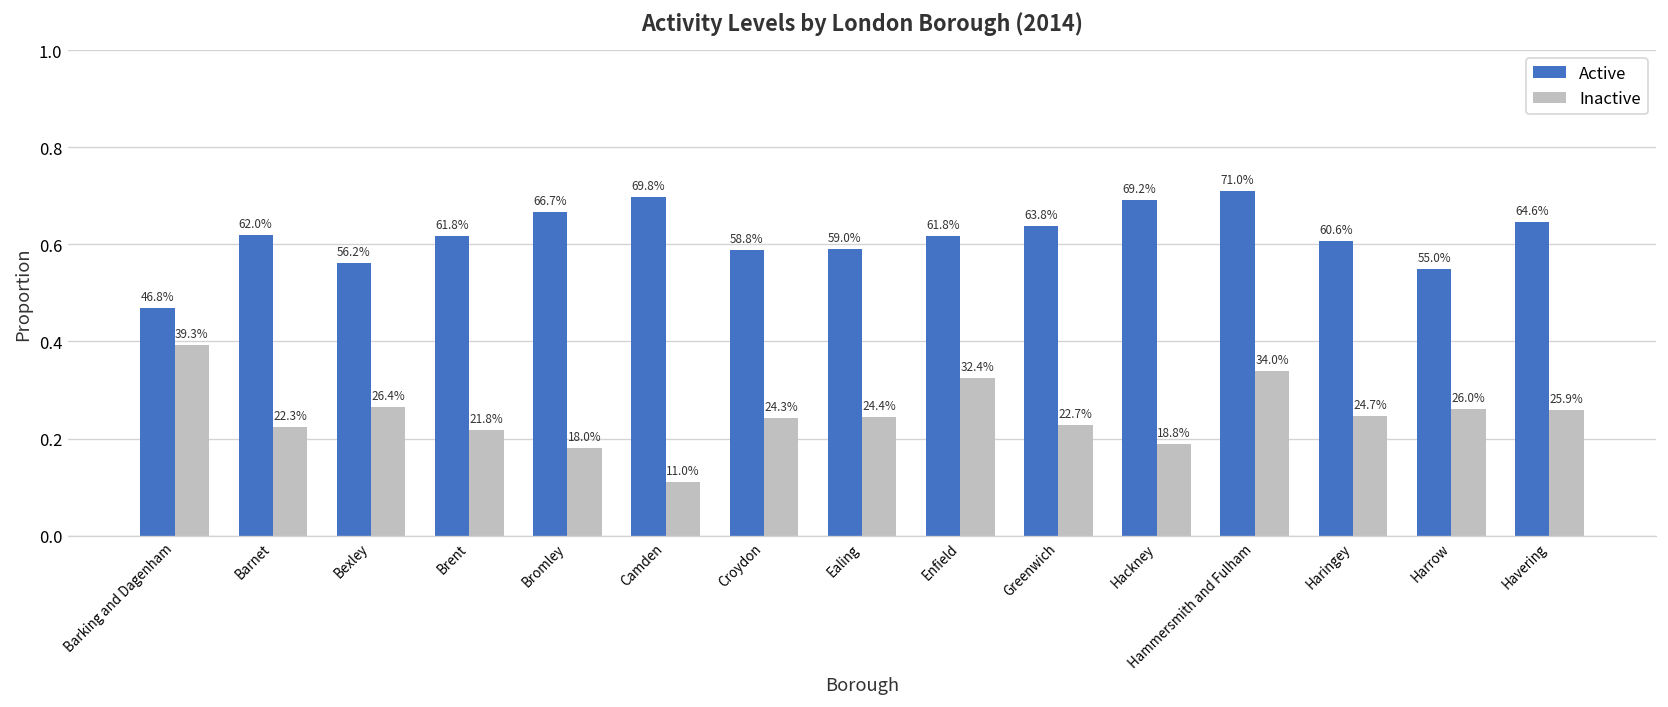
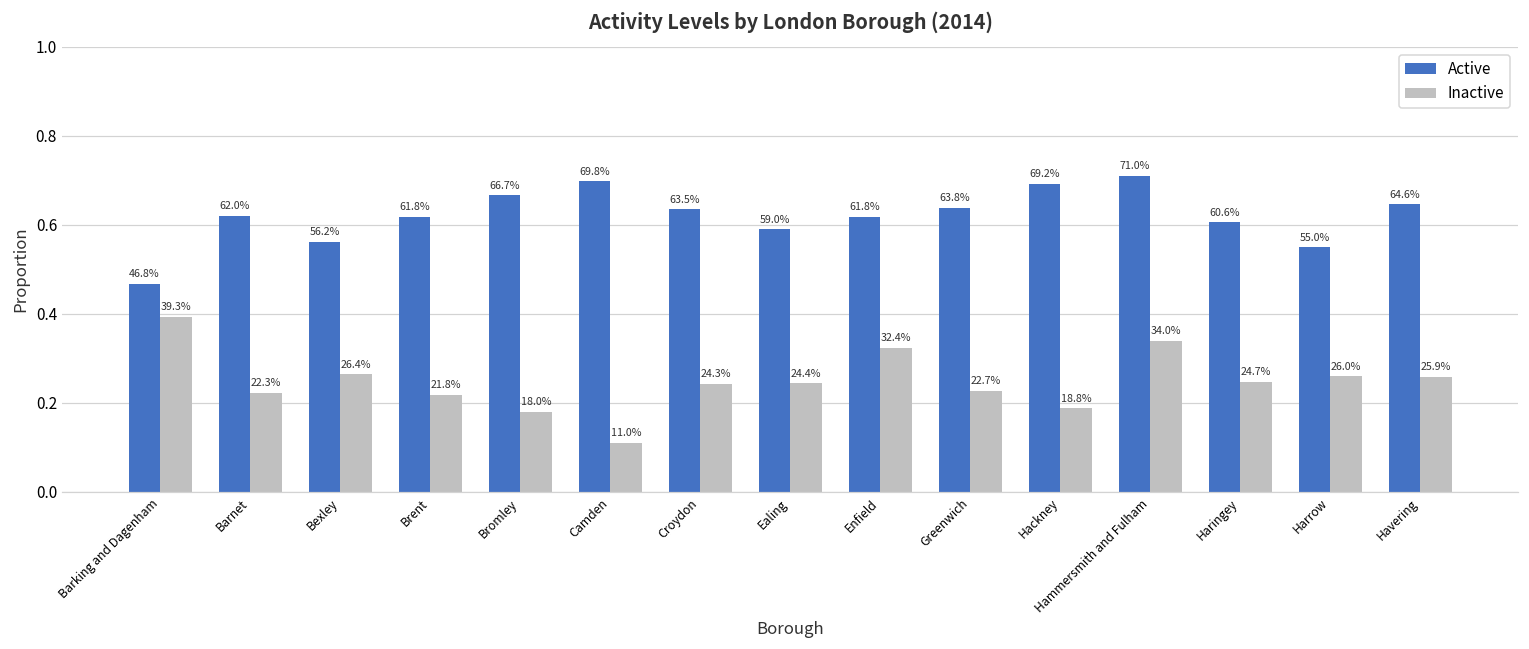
Active, Croydon: 58.8% -> 63.5%
